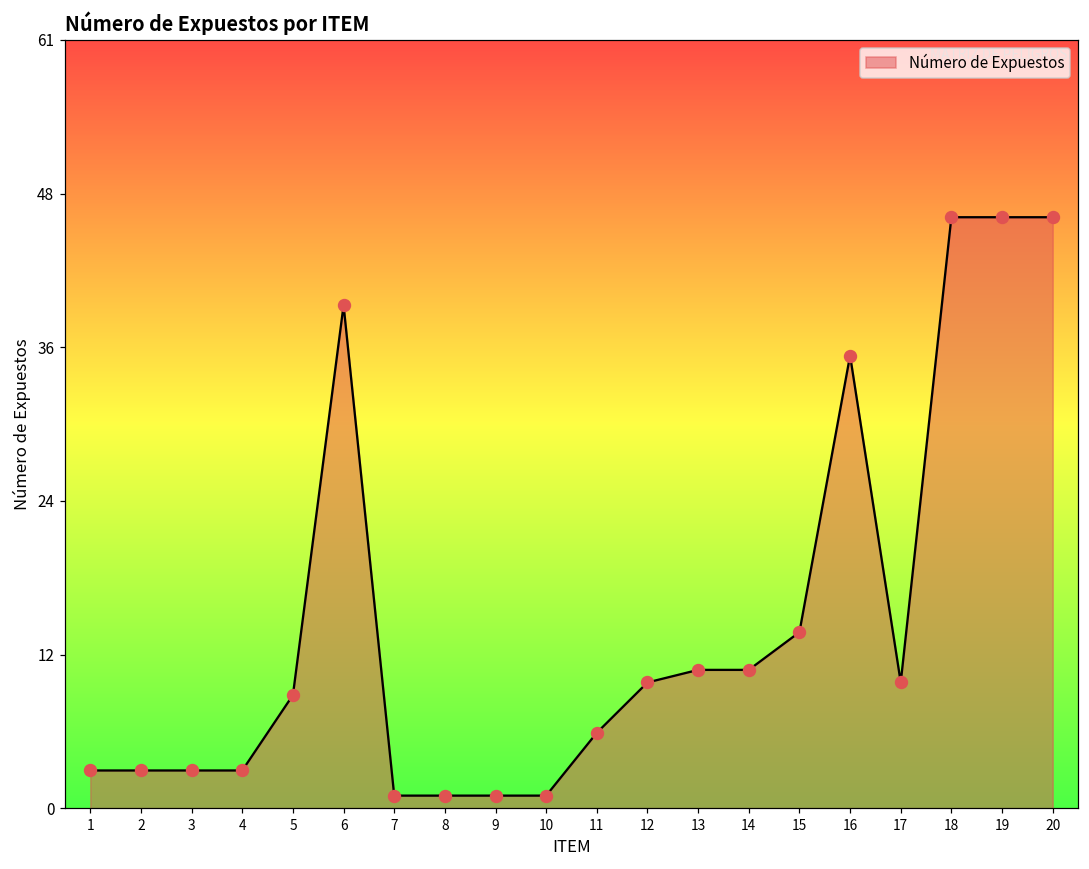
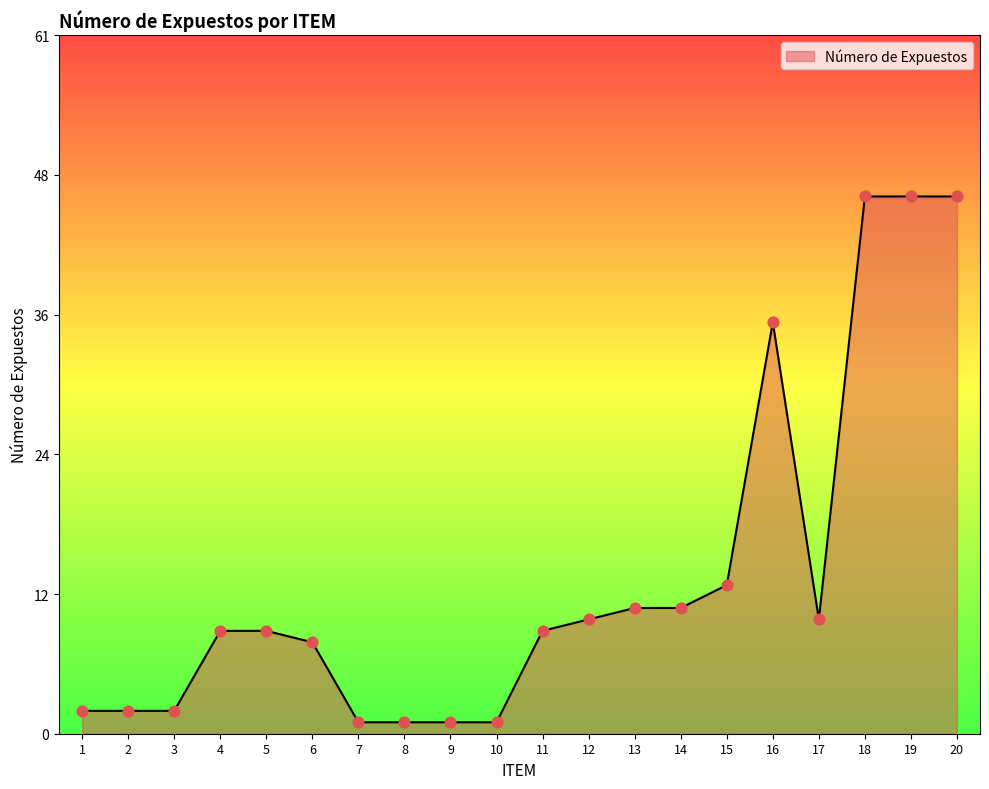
1: 3 -> 2
2: 3 -> 2
3: 3 -> 2
4: 3 -> 9
6: 40 -> 8
11: 6 -> 9
15: 14 -> 13
